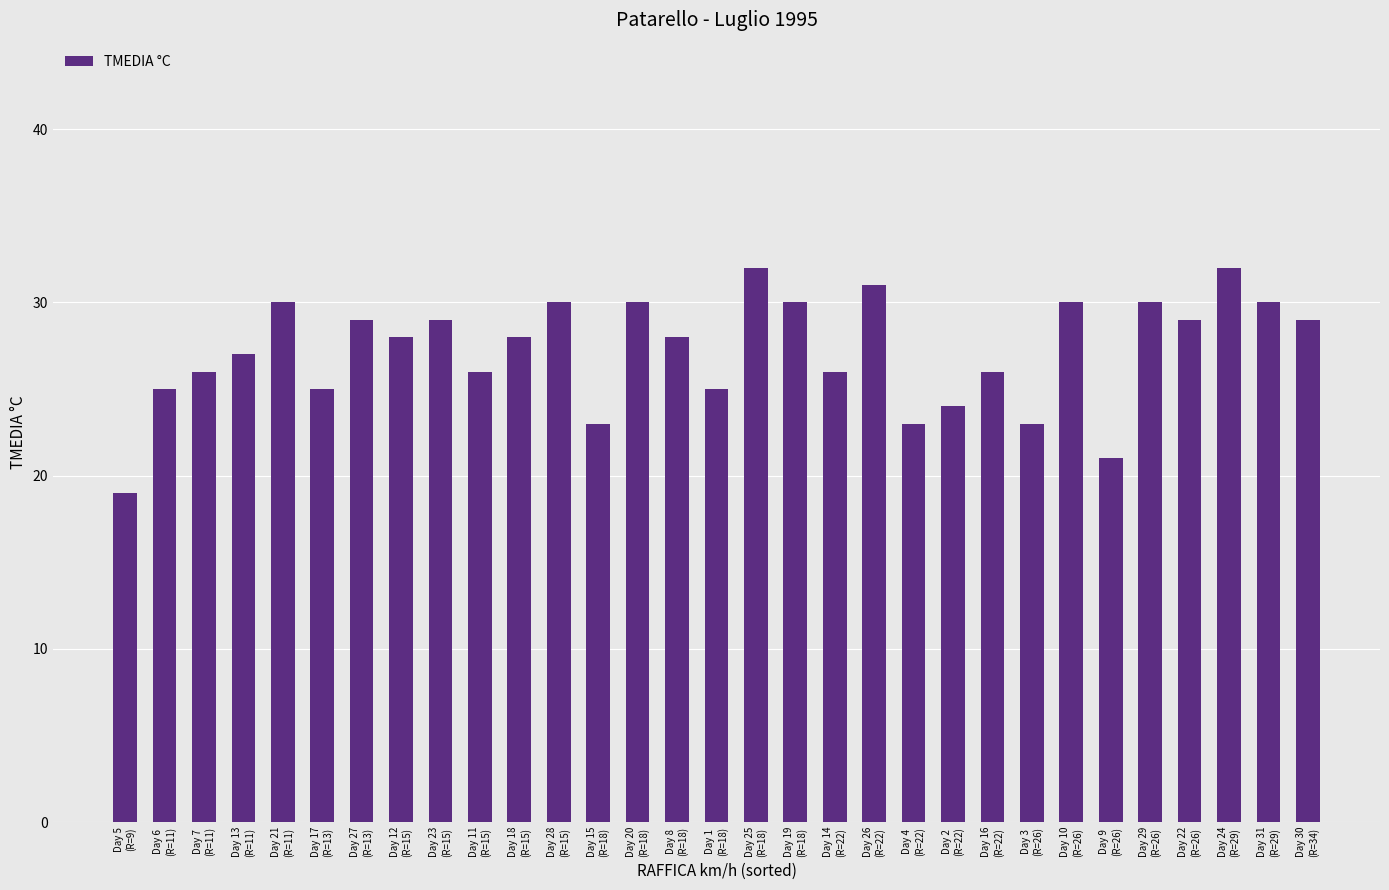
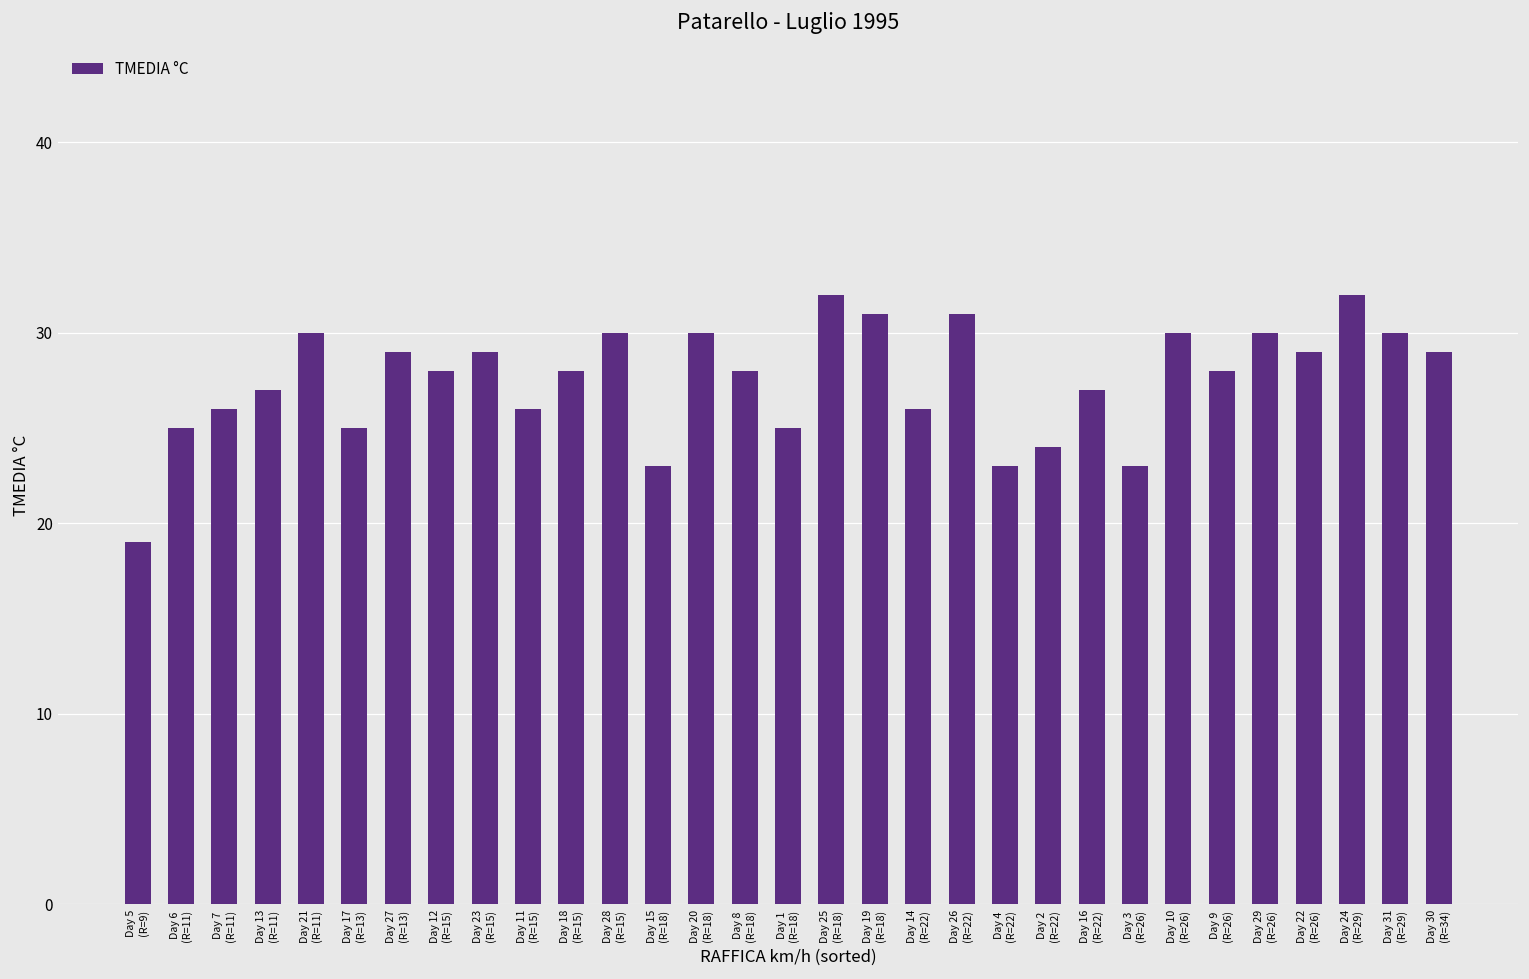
Day 19 (R=18): 30 -> 31
Day 16 (R=22): 26 -> 27
Day 9 (R=26): 21 -> 28
